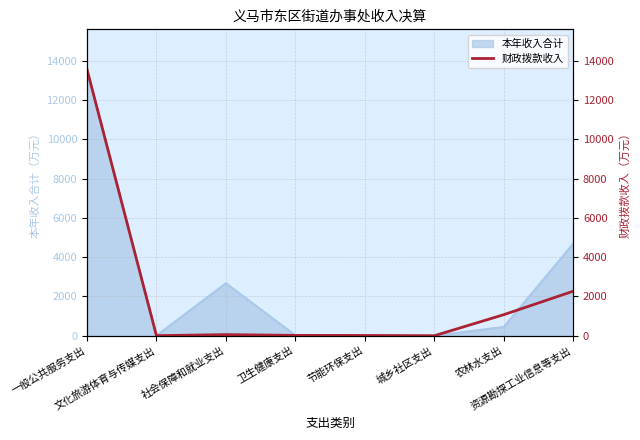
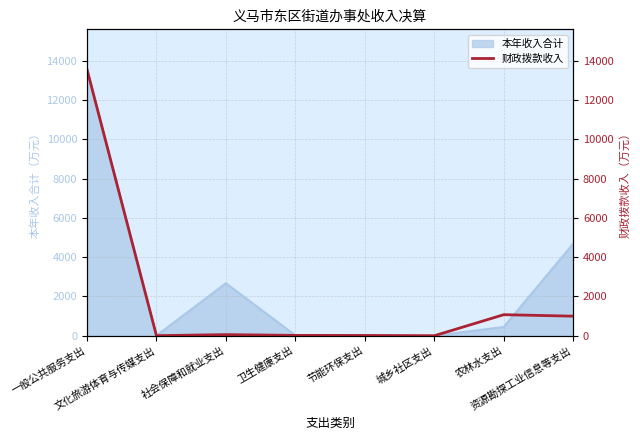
财政拨款收入, 资源勘探工业信息等支出: 2300 -> 1000
